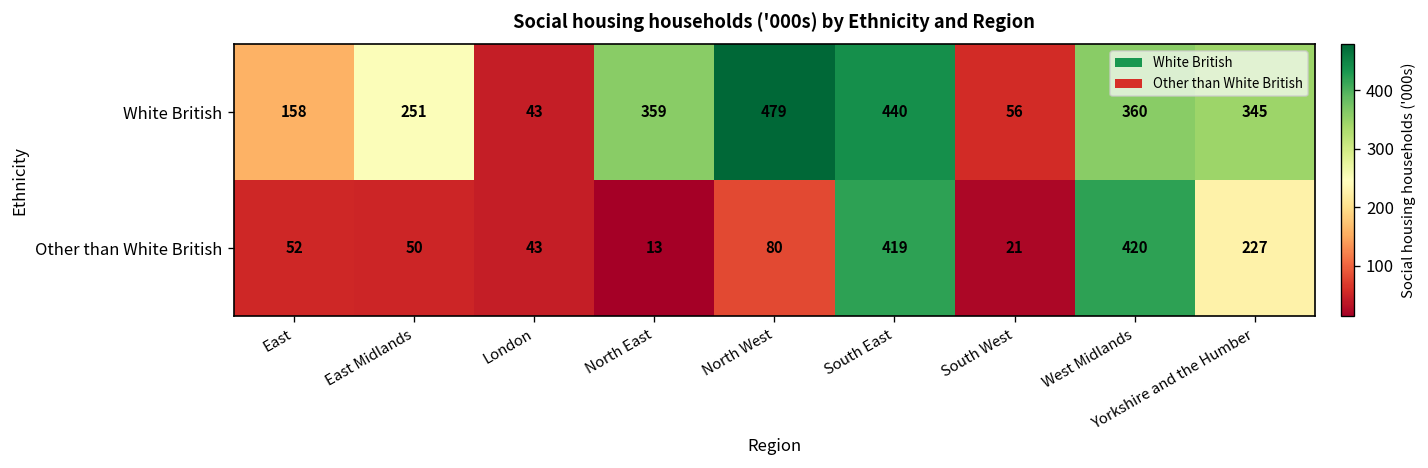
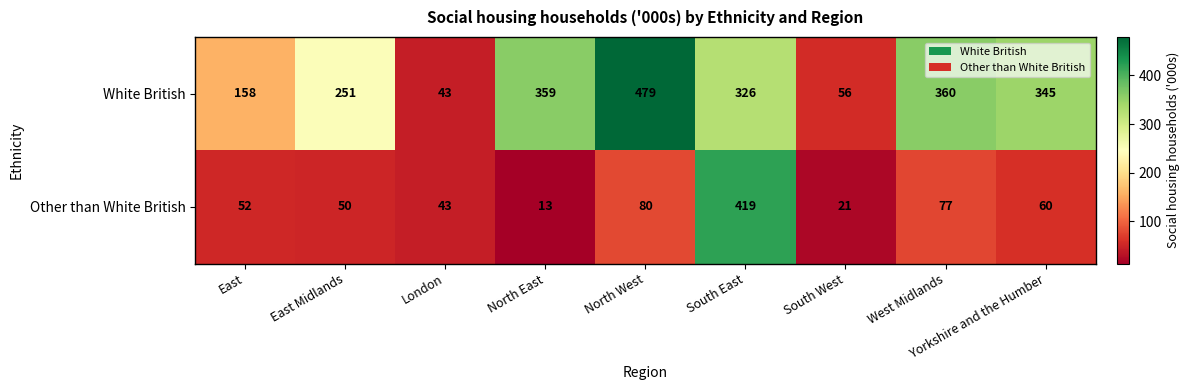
White British, South East: 440 -> 326
Other than White British, West Midlands: 420 -> 77
Other than White British, Yorkshire and the Humber: 227 -> 60
